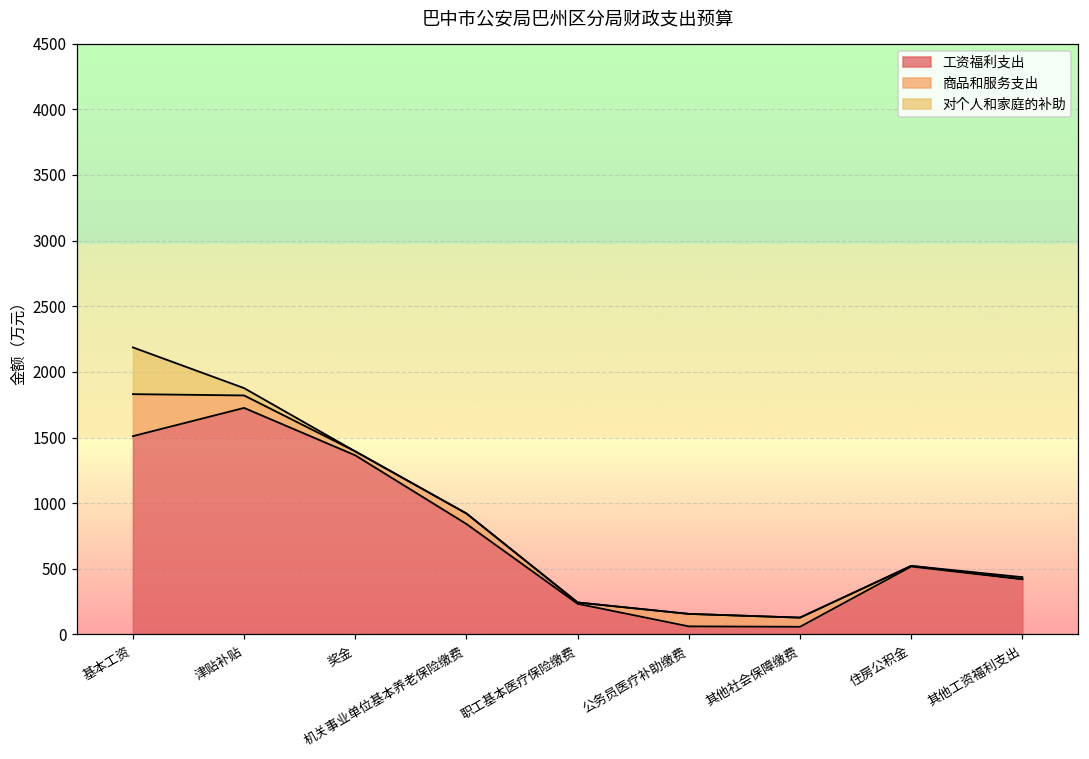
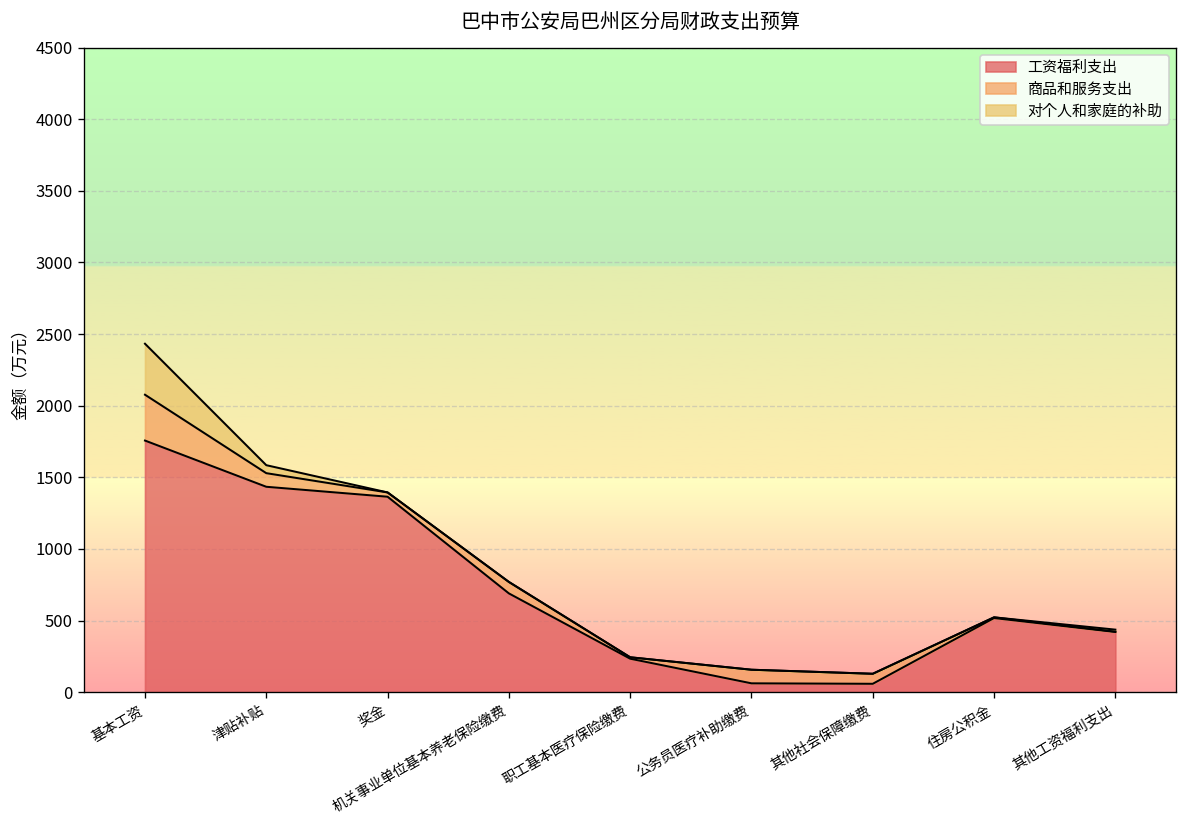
工资福利支出, 基本工资: 1510 -> 1760
工资福利支出, 津贴补贴: 1730 -> 1430
工资福利支出, 机关事业单位基本养老保险缴费: 840 -> 690
